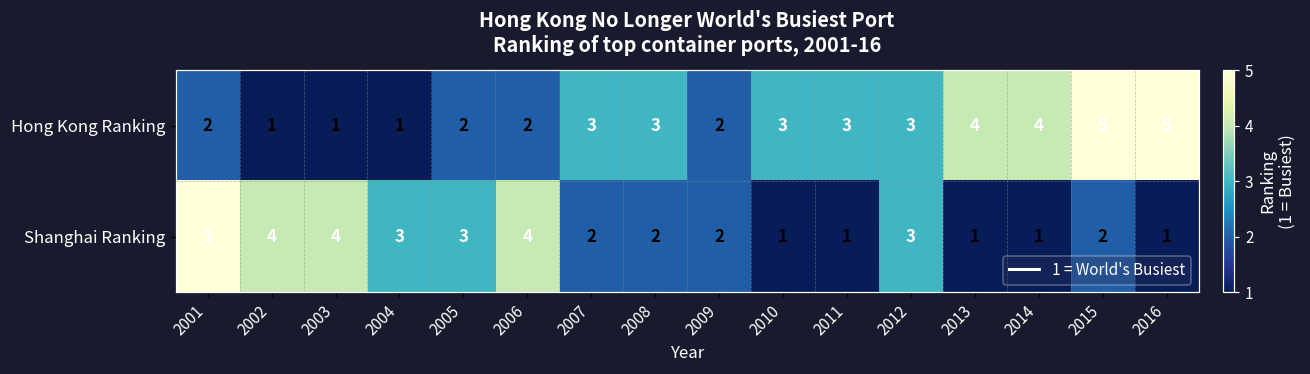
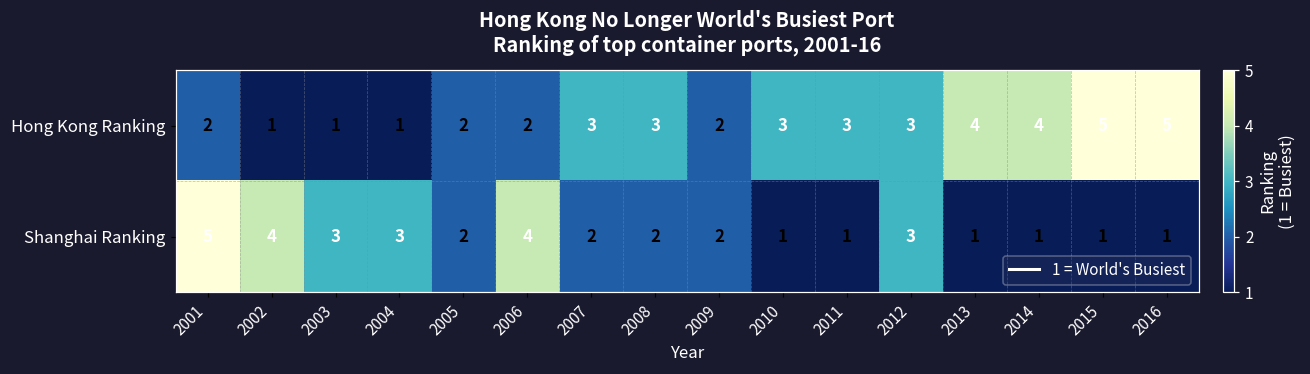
Shanghai Ranking, 2003: 4 -> 3
Shanghai Ranking, 2005: 3 -> 2
Shanghai Ranking, 2015: 2 -> 1
